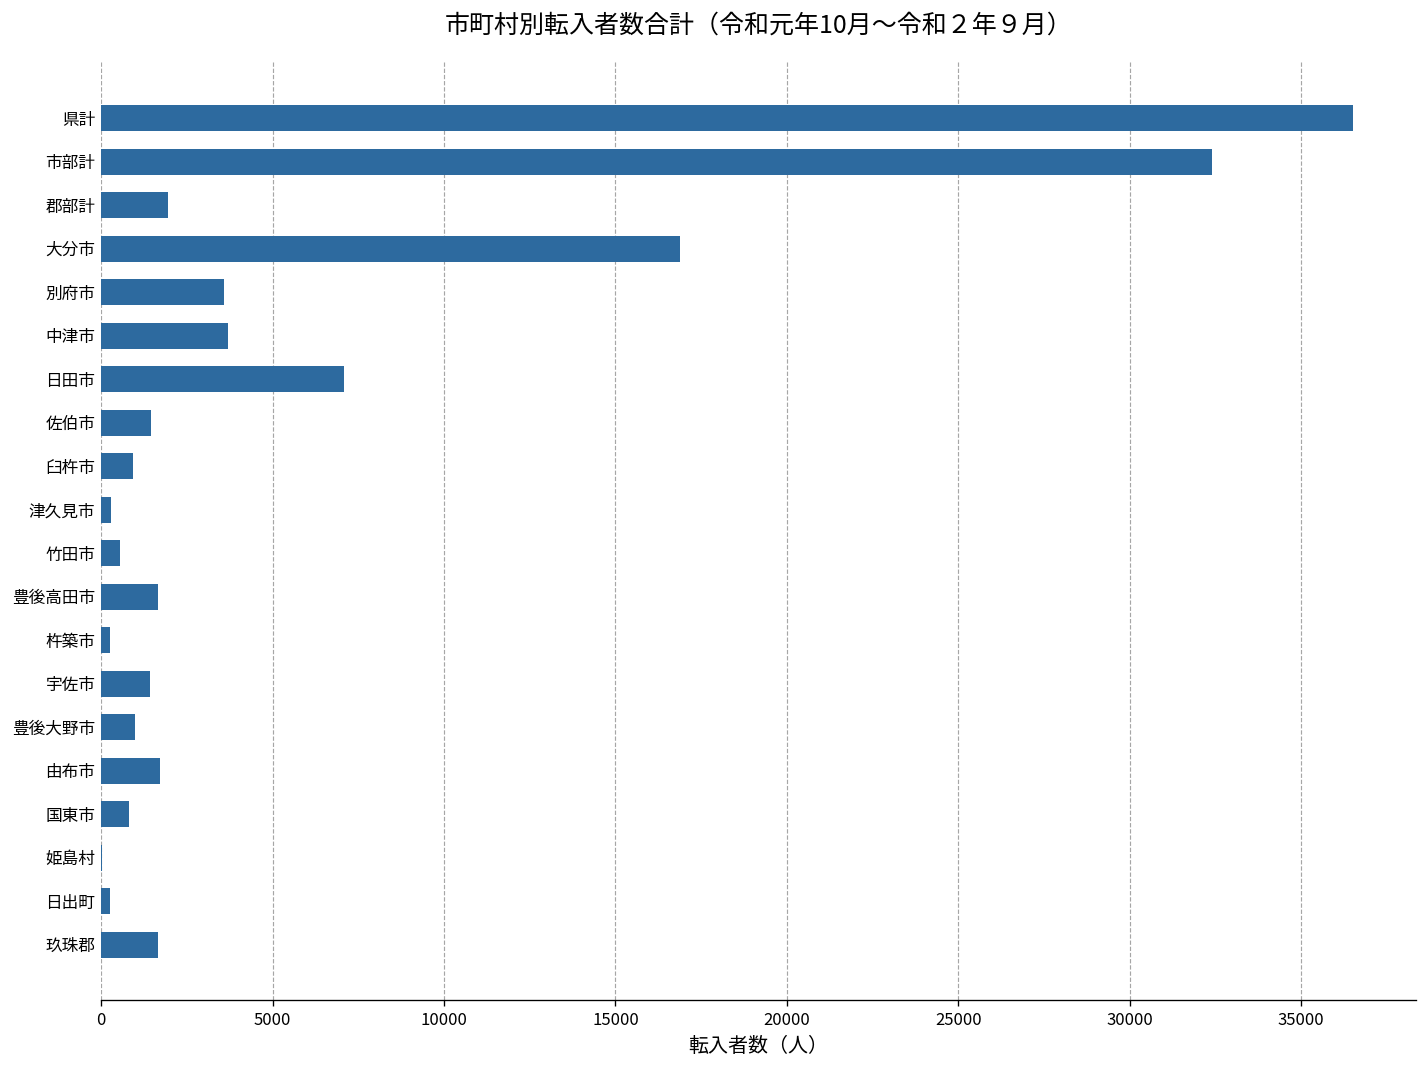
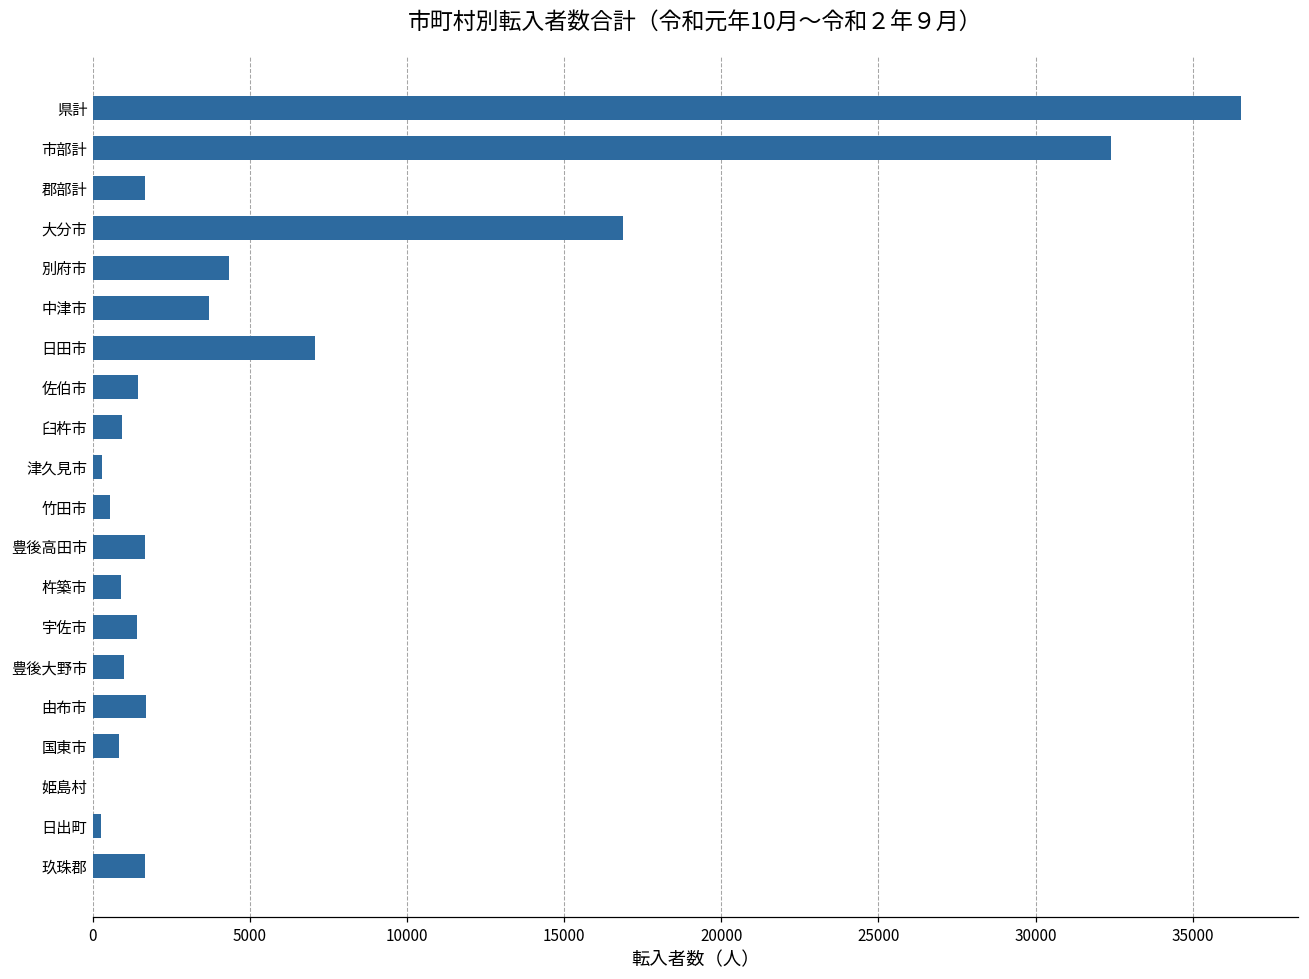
郡部計: 2000 -> 1700
別府市: 3600 -> 4400
杵築市: 300 -> 900
